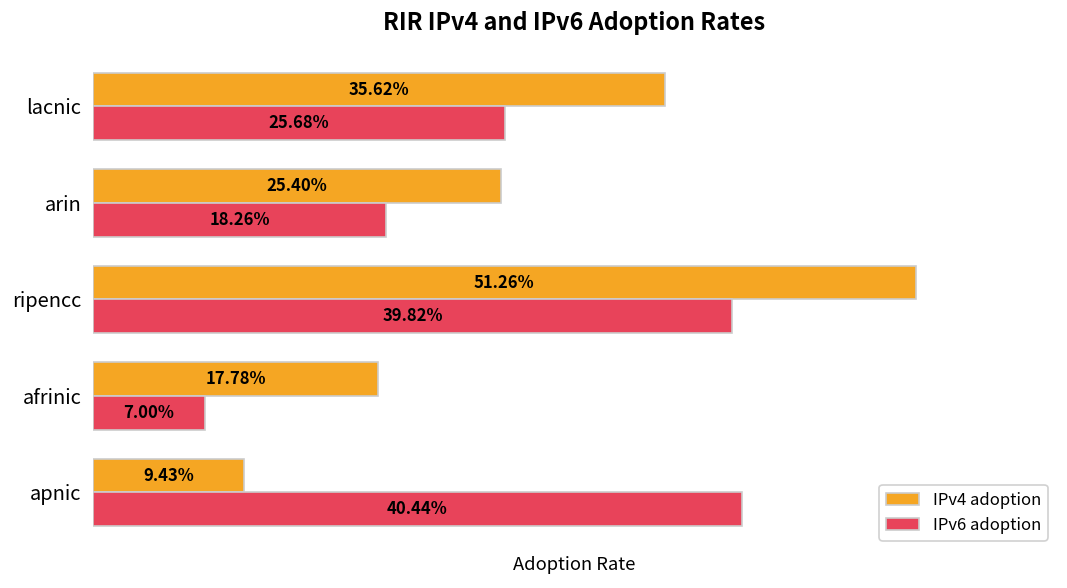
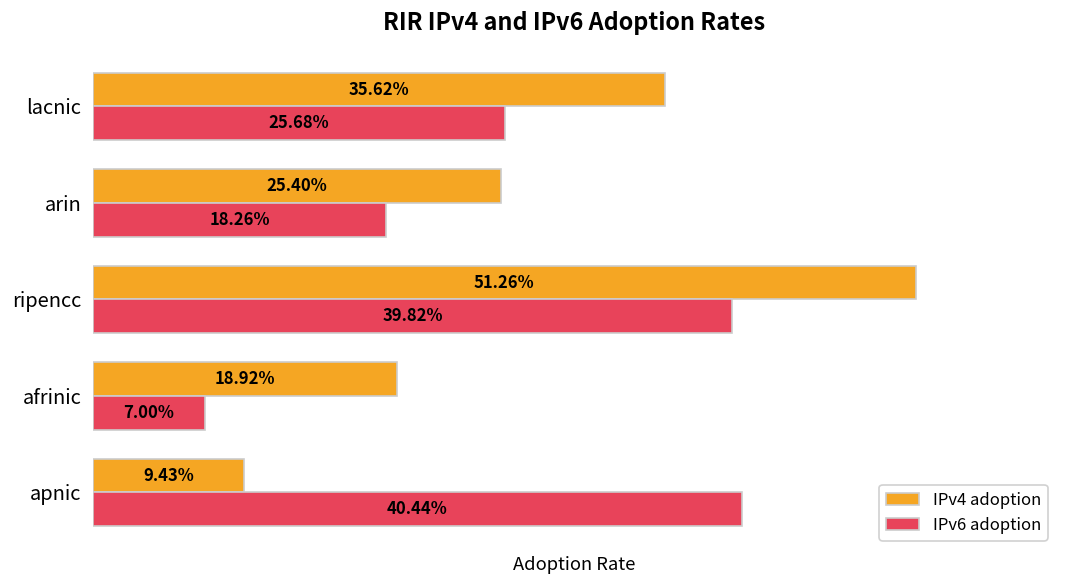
IPv4 adoption, afrinic: 17.78% -> 18.92%
